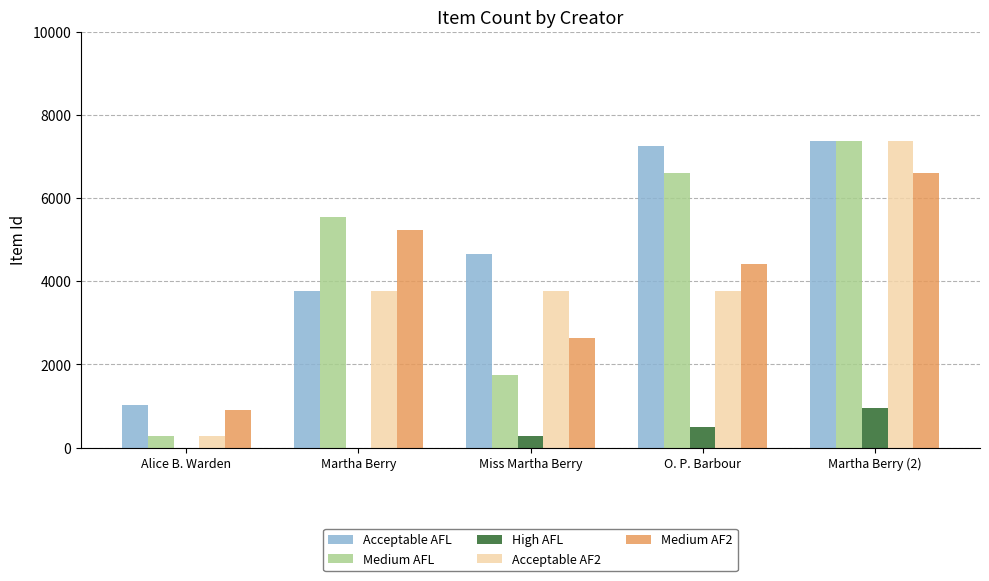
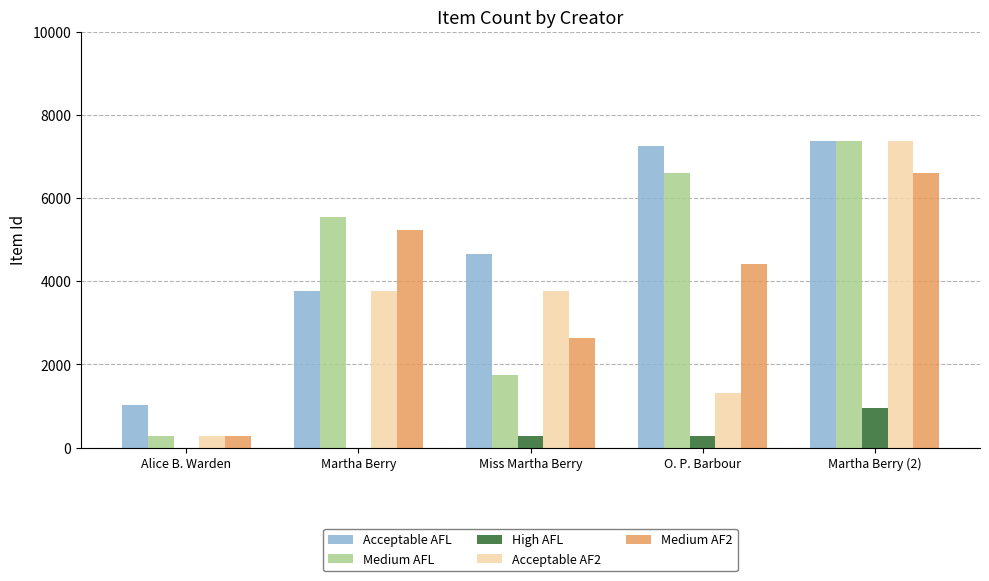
Medium AF2, Alice B. Warden: 900 -> 300
High AFL, O. P. Barbour: 500 -> 300
Acceptable AF2, O. P. Barbour: 3800 -> 1300
